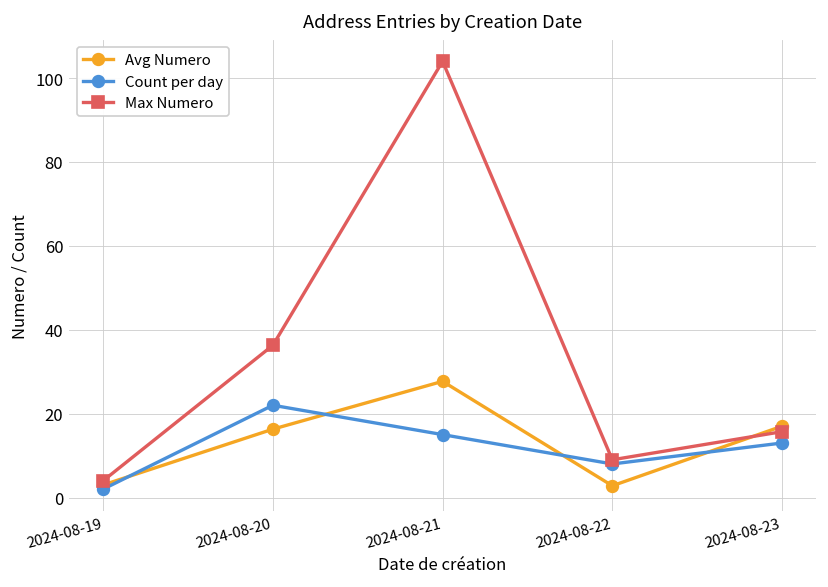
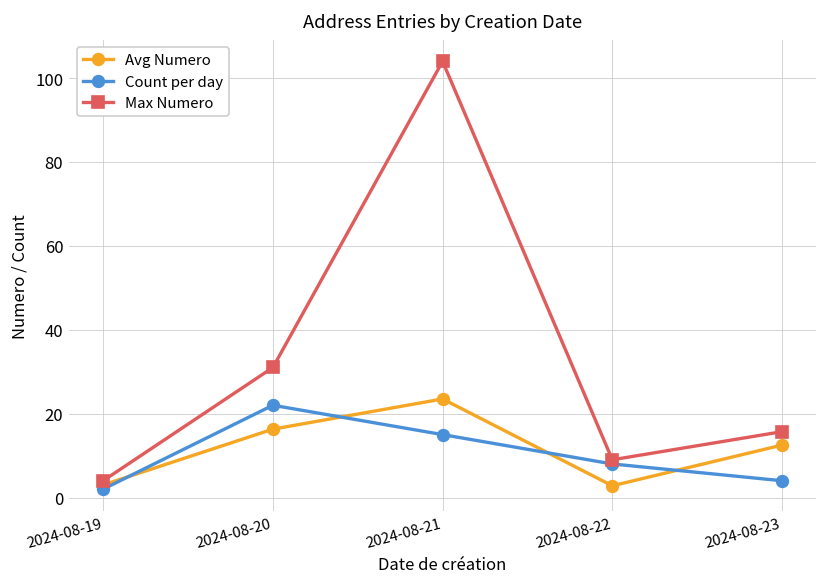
Max Numero, 2024-08-20: 36 -> 31
Avg Numero, 2024-08-21: 28 -> 24
Avg Numero, 2024-08-23: 17 -> 13
Count per day, 2024-08-23: 13 -> 4
